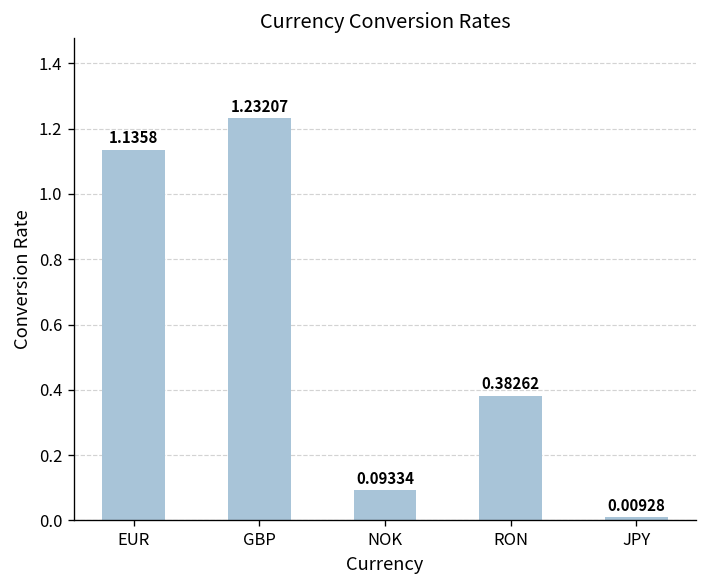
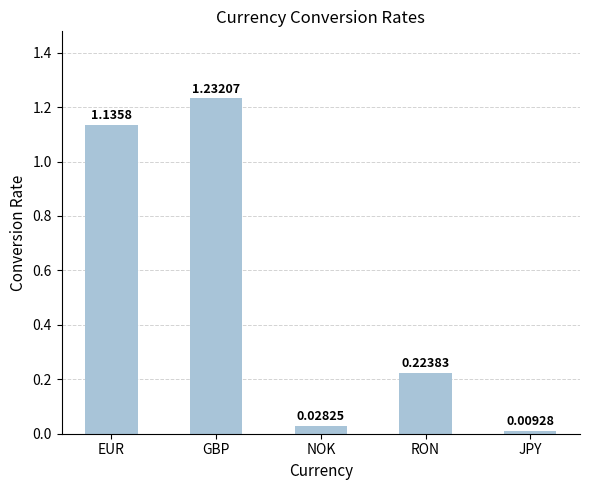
NOK: 0.09334 -> 0.02825
RON: 0.38262 -> 0.22383
